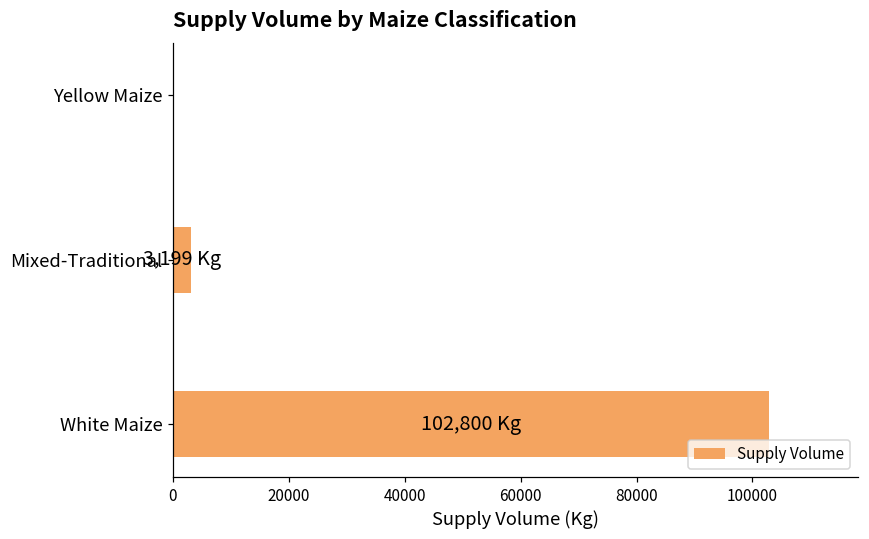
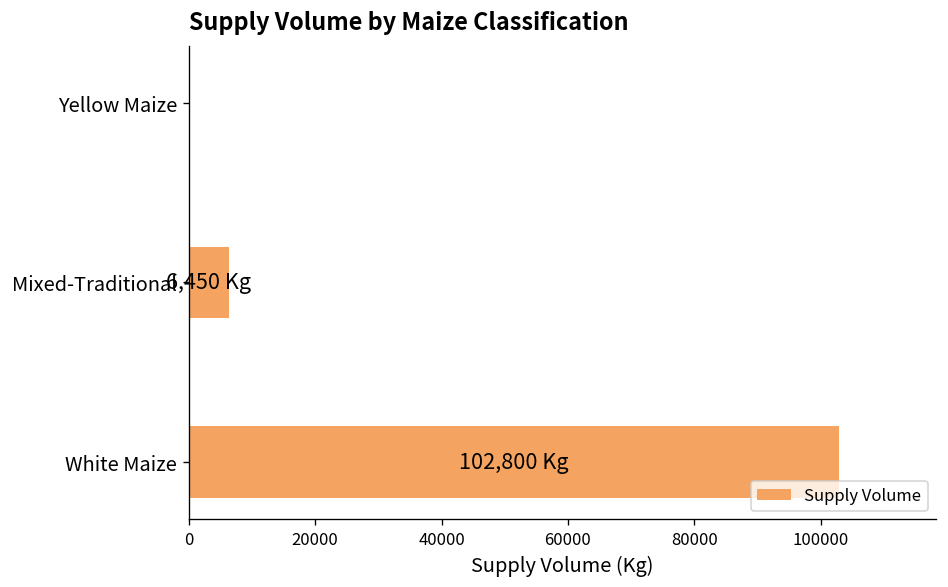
Mixed-Traditional: 3,199 -> 6,450
